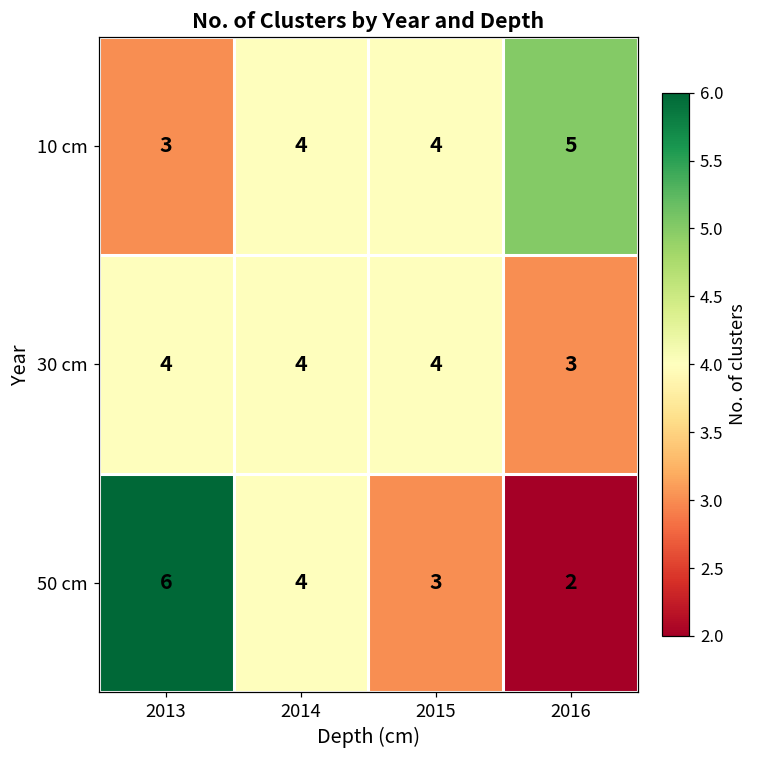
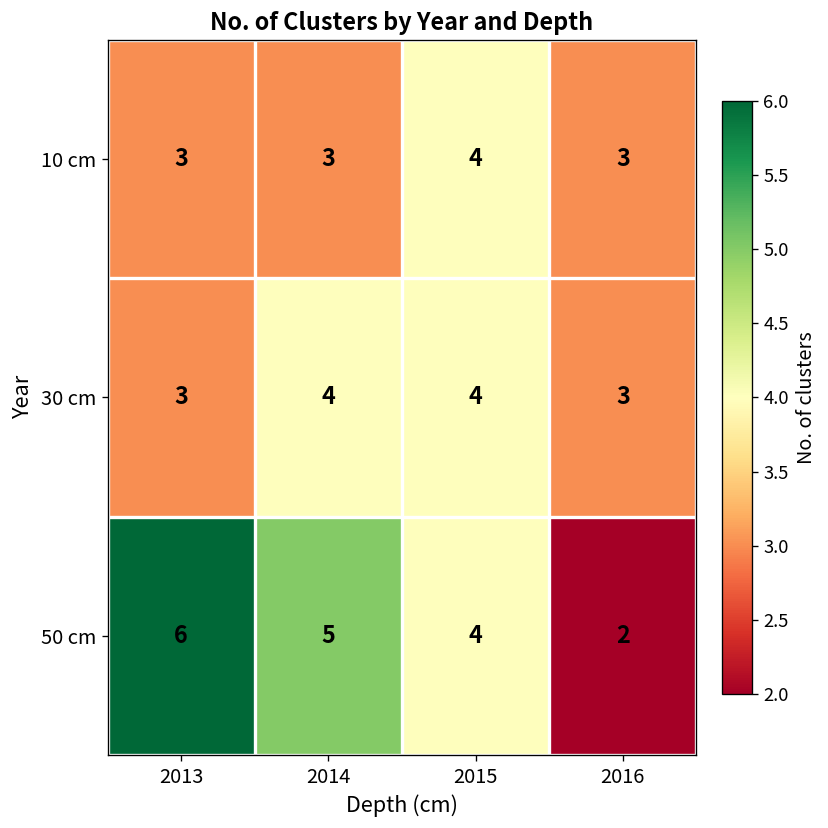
10 cm, 2014: 4 -> 3
10 cm, 2016: 5 -> 3
30 cm, 2013: 4 -> 3
50 cm, 2014: 4 -> 5
50 cm, 2015: 3 -> 4
